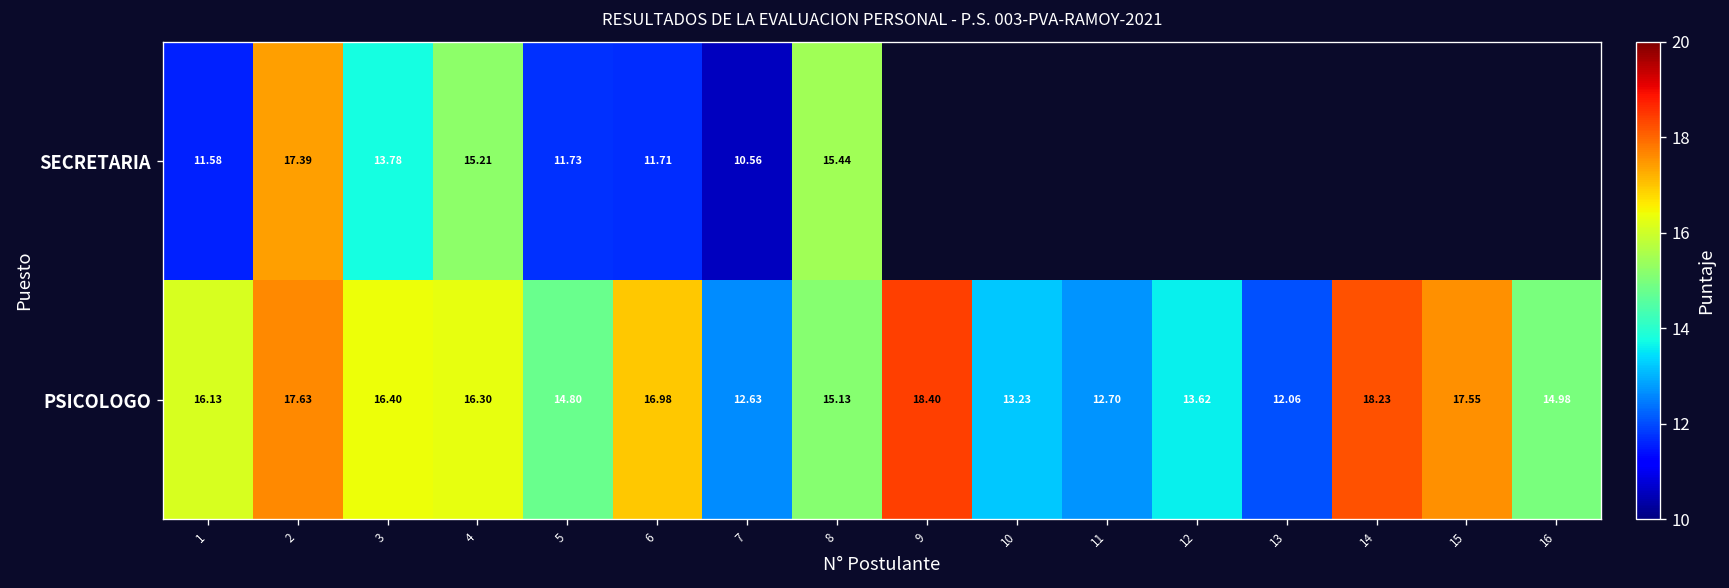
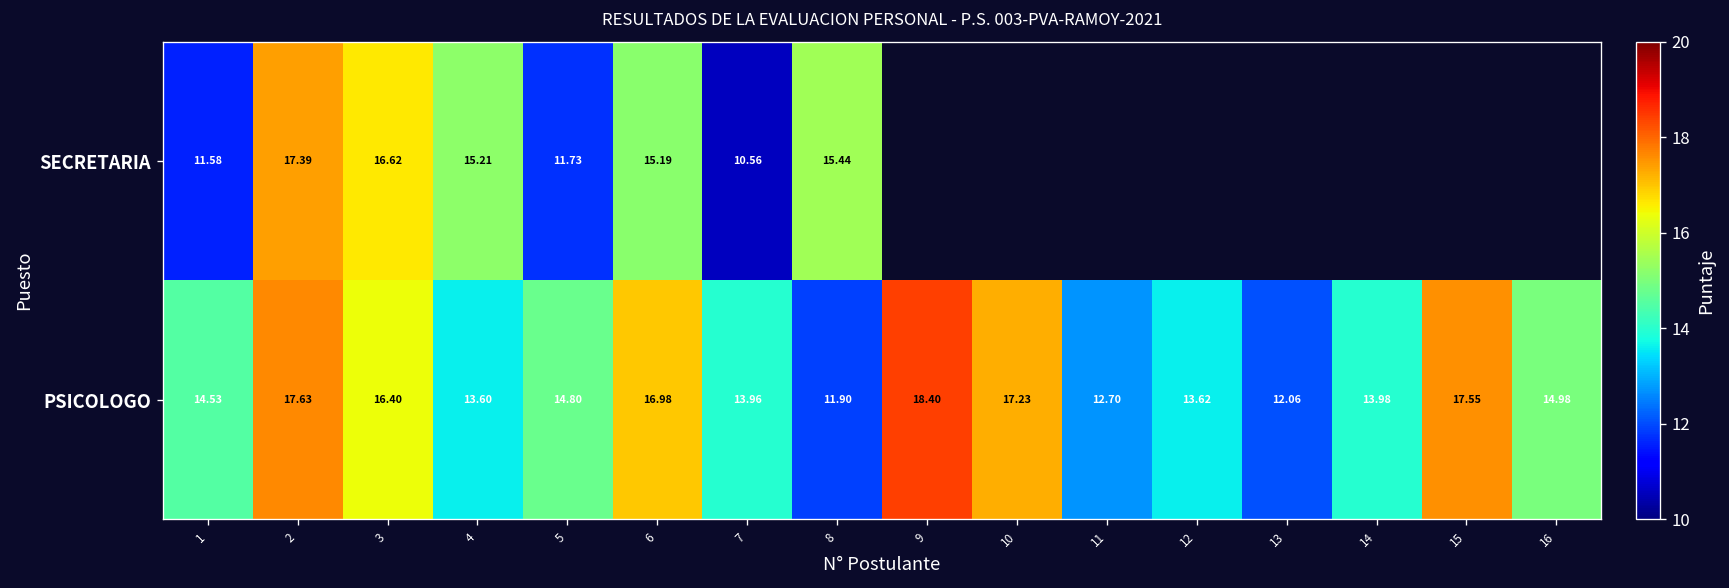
SECRETARIA, 3: 13.78 -> 16.62
SECRETARIA, 6: 11.71 -> 15.19
PSICOLOGO, 1: 16.13 -> 14.53
PSICOLOGO, 4: 16.30 -> 13.60
PSICOLOGO, 7: 12.63 -> 13.96
PSICOLOGO, 8: 15.13 -> 11.90
PSICOLOGO, 10: 13.23 -> 17.23
PSICOLOGO, 14: 18.23 -> 13.98
